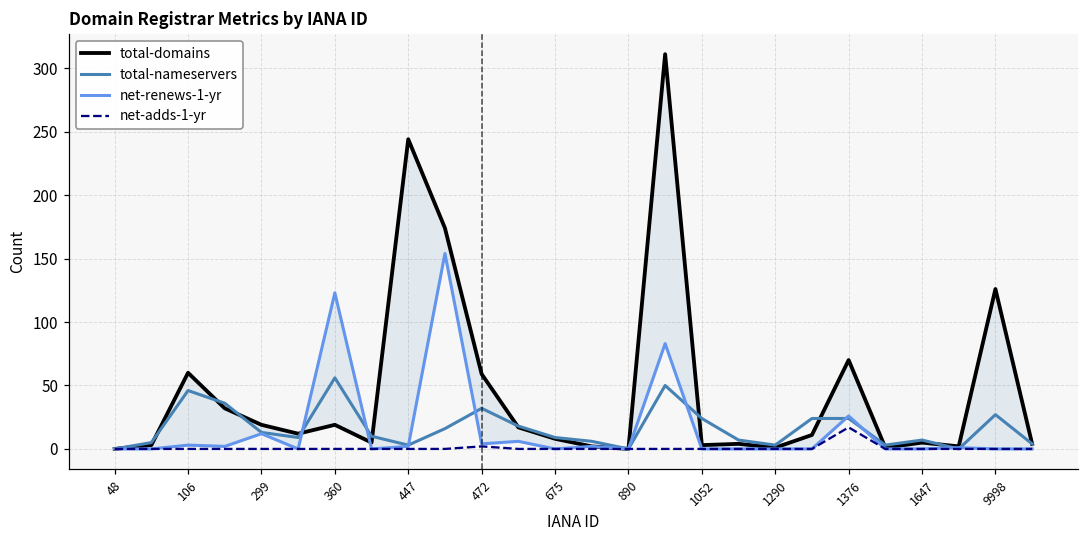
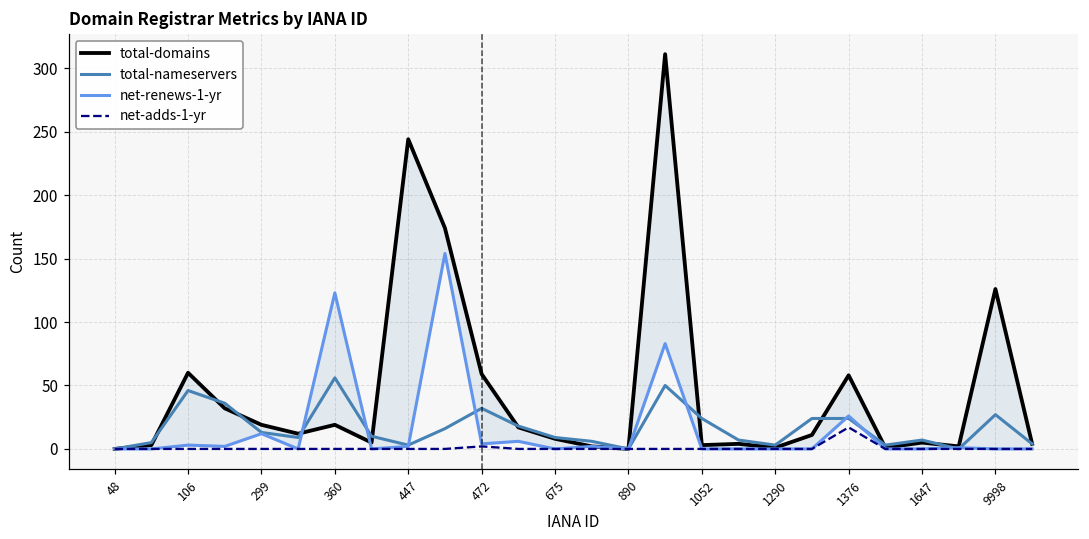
total-domains, 1376: 70 -> 58
